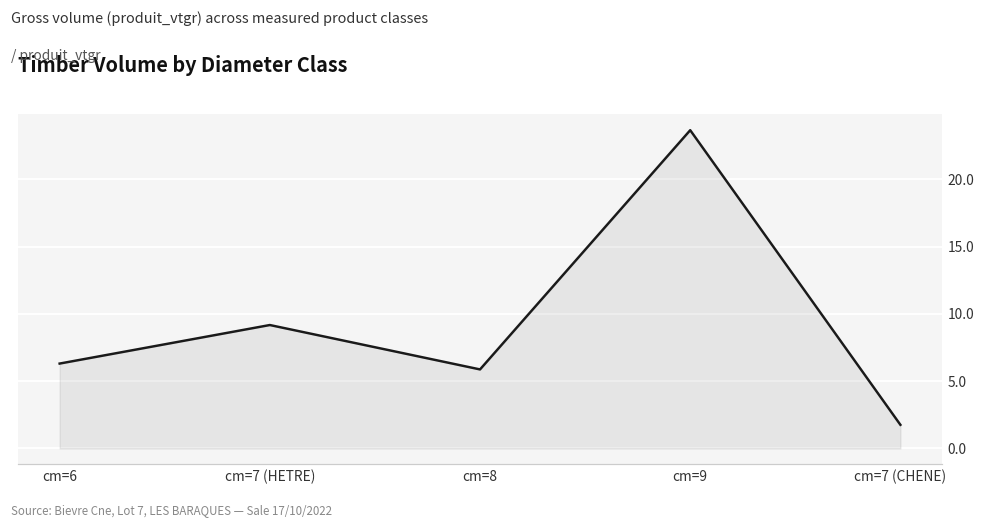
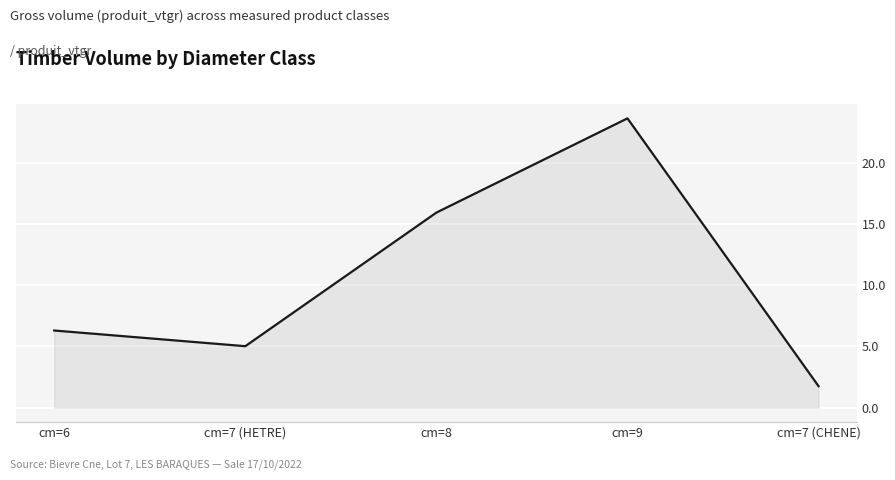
cm=7 (HETRE): 9.2 -> 5.0
cm=8: 5.9 -> 15.9
